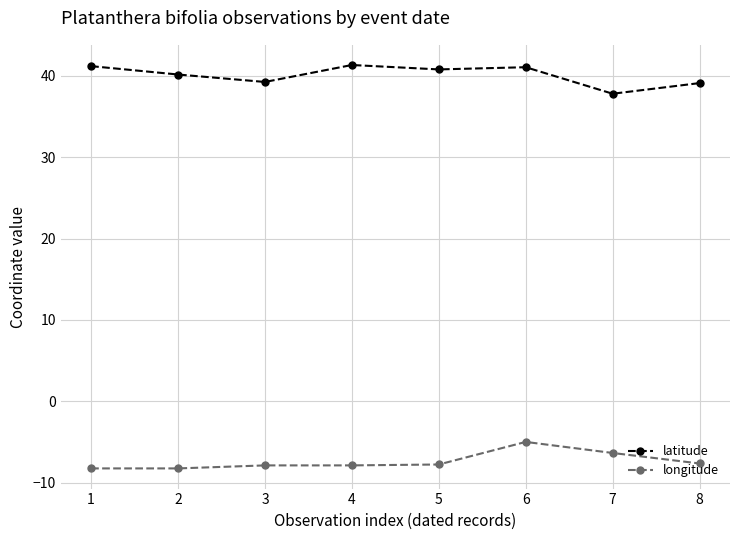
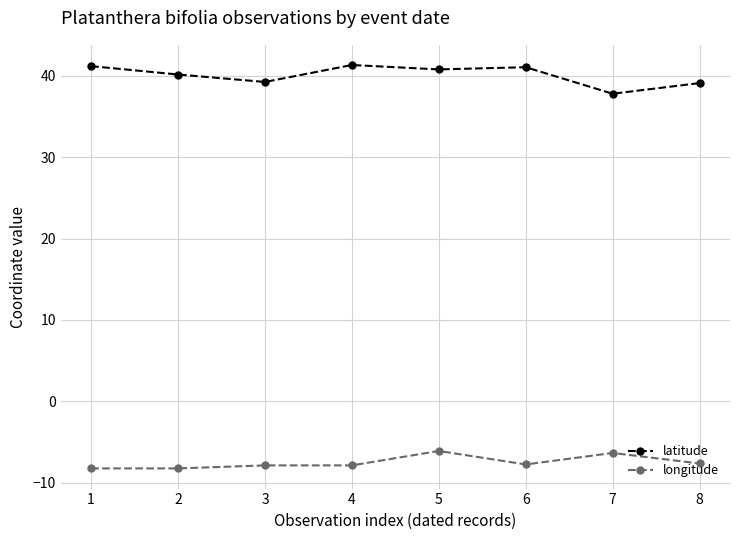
longitude, 5: -8 -> -6
longitude, 6: -5 -> -8
